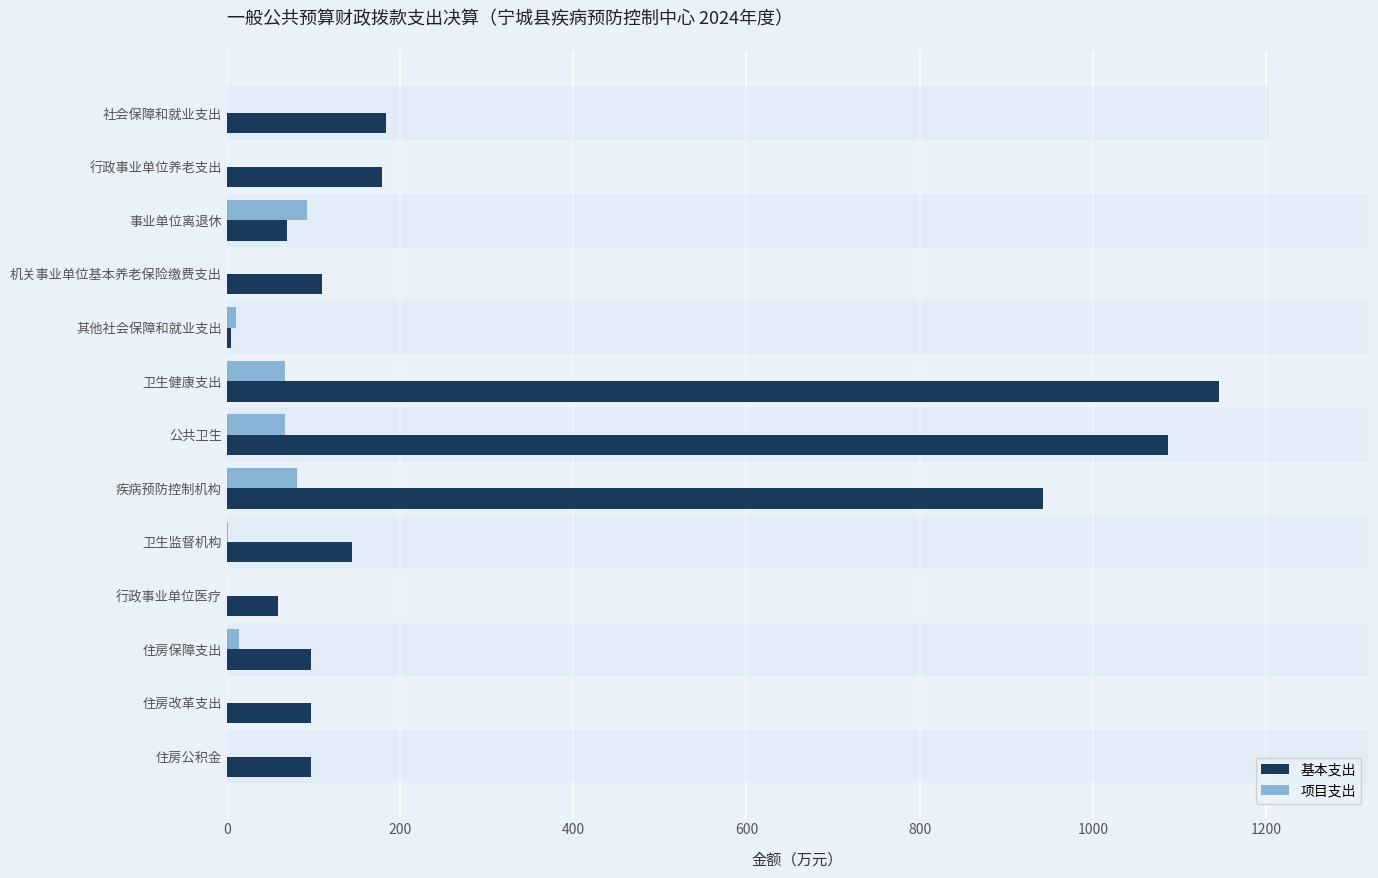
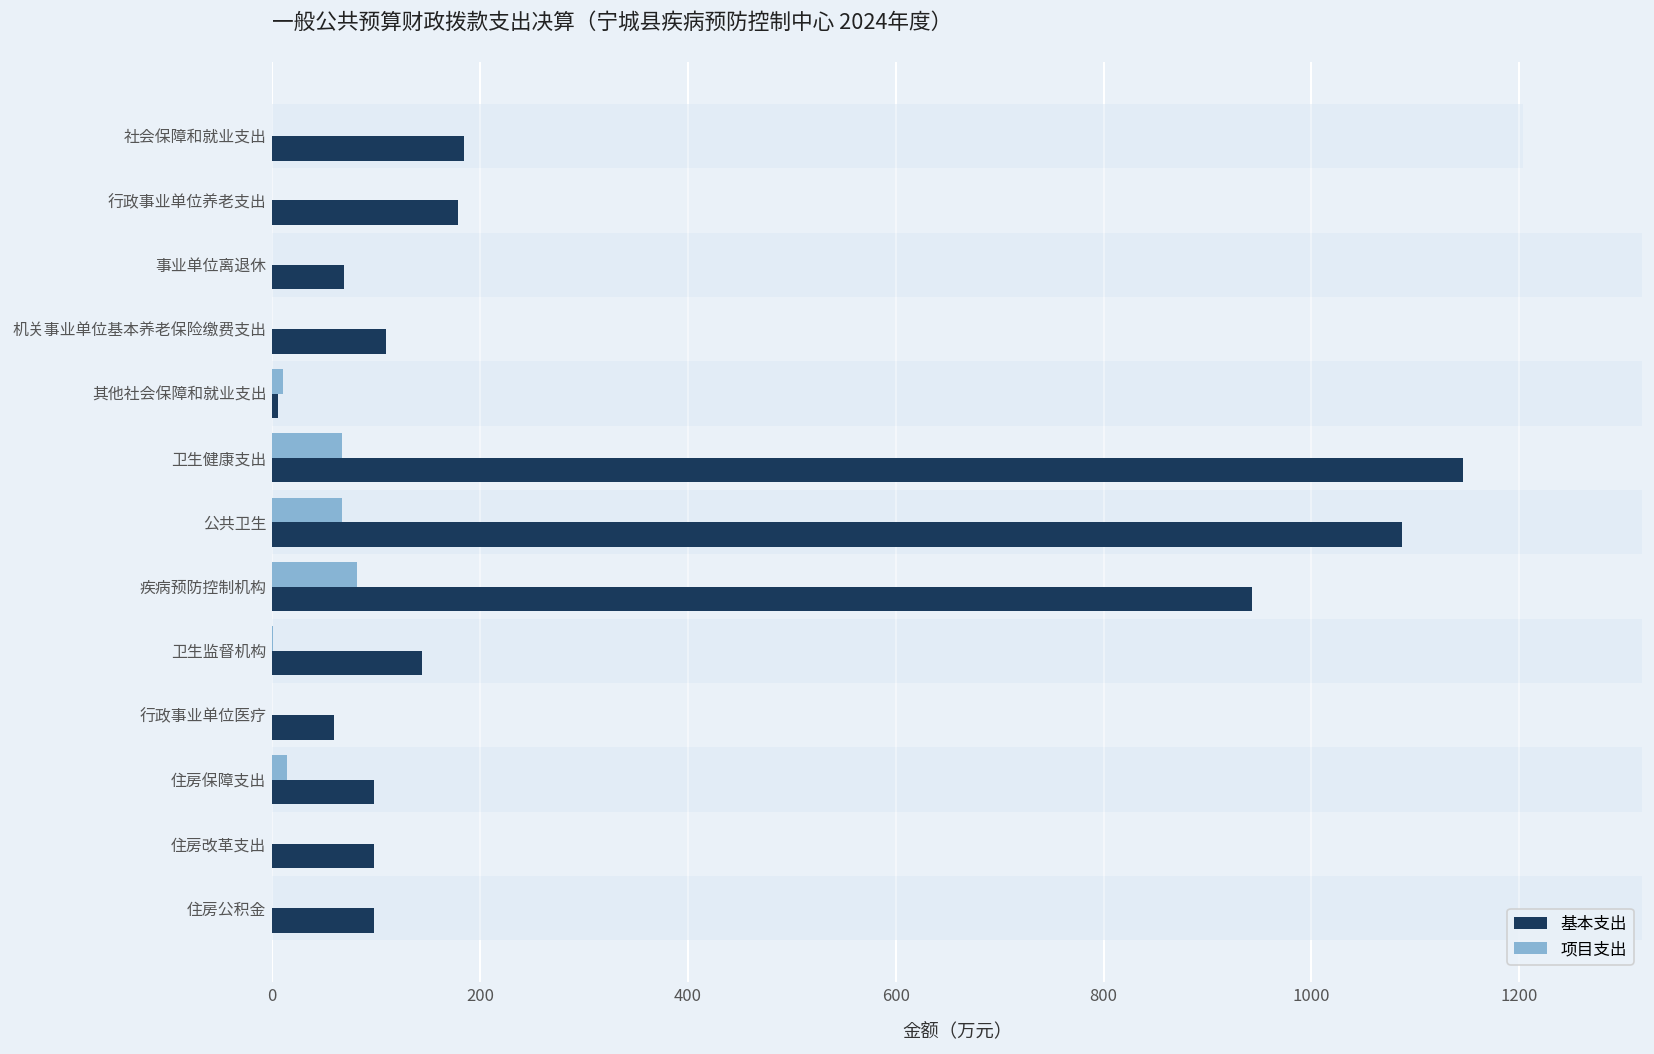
项目支出, 事业单位离退休: 90 -> 0
